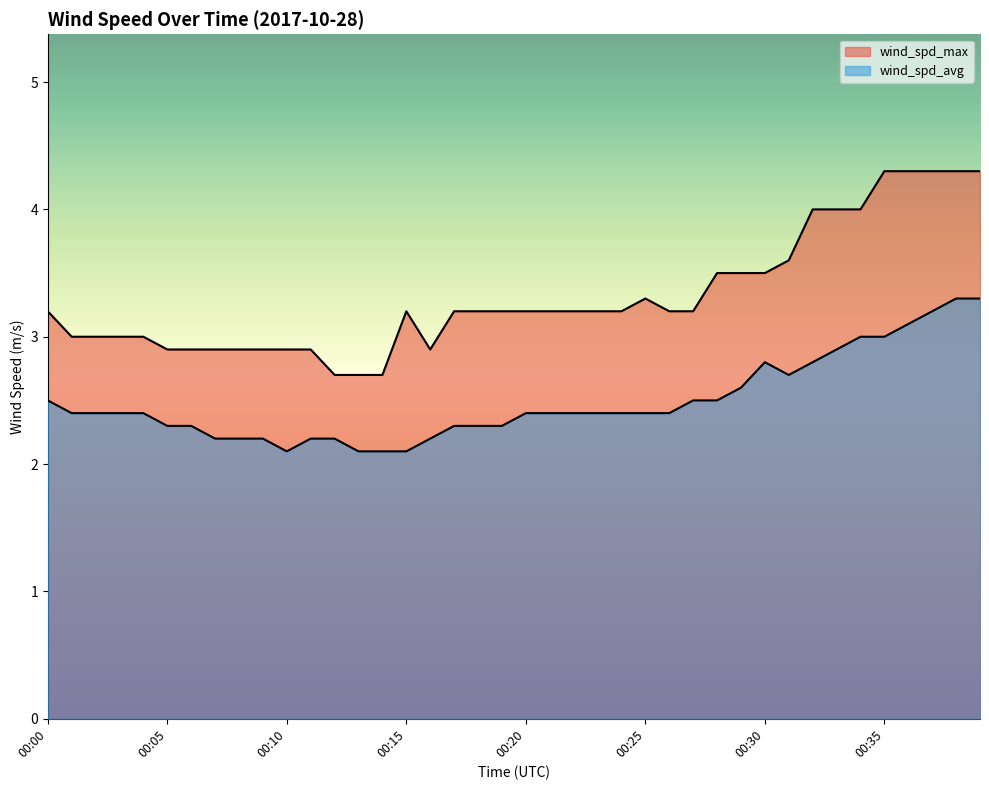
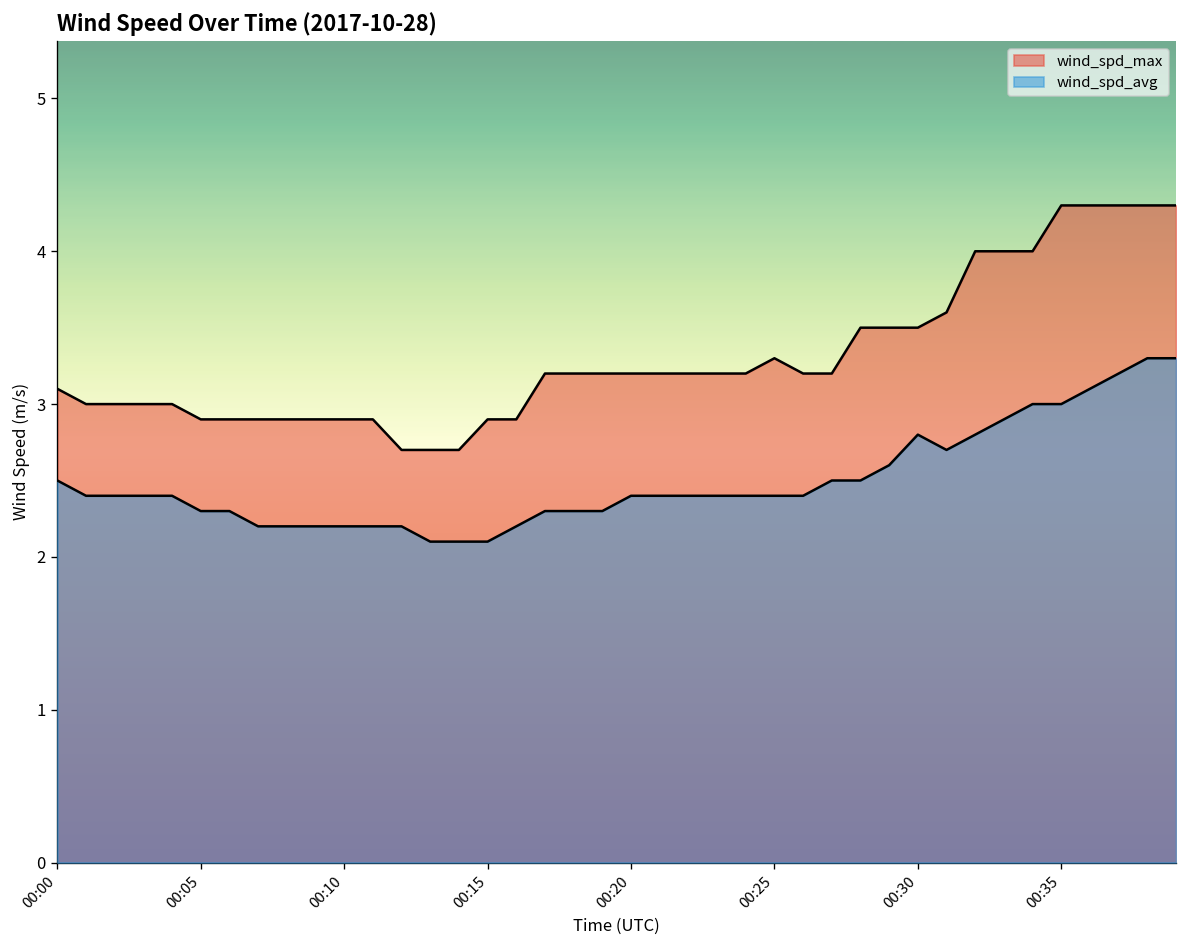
wind_spd_max, 00:00: 3.2 -> 3.1
wind_spd_avg, 00:10: 2.1 -> 2.2
wind_spd_max, 00:15: 3.2 -> 2.9
